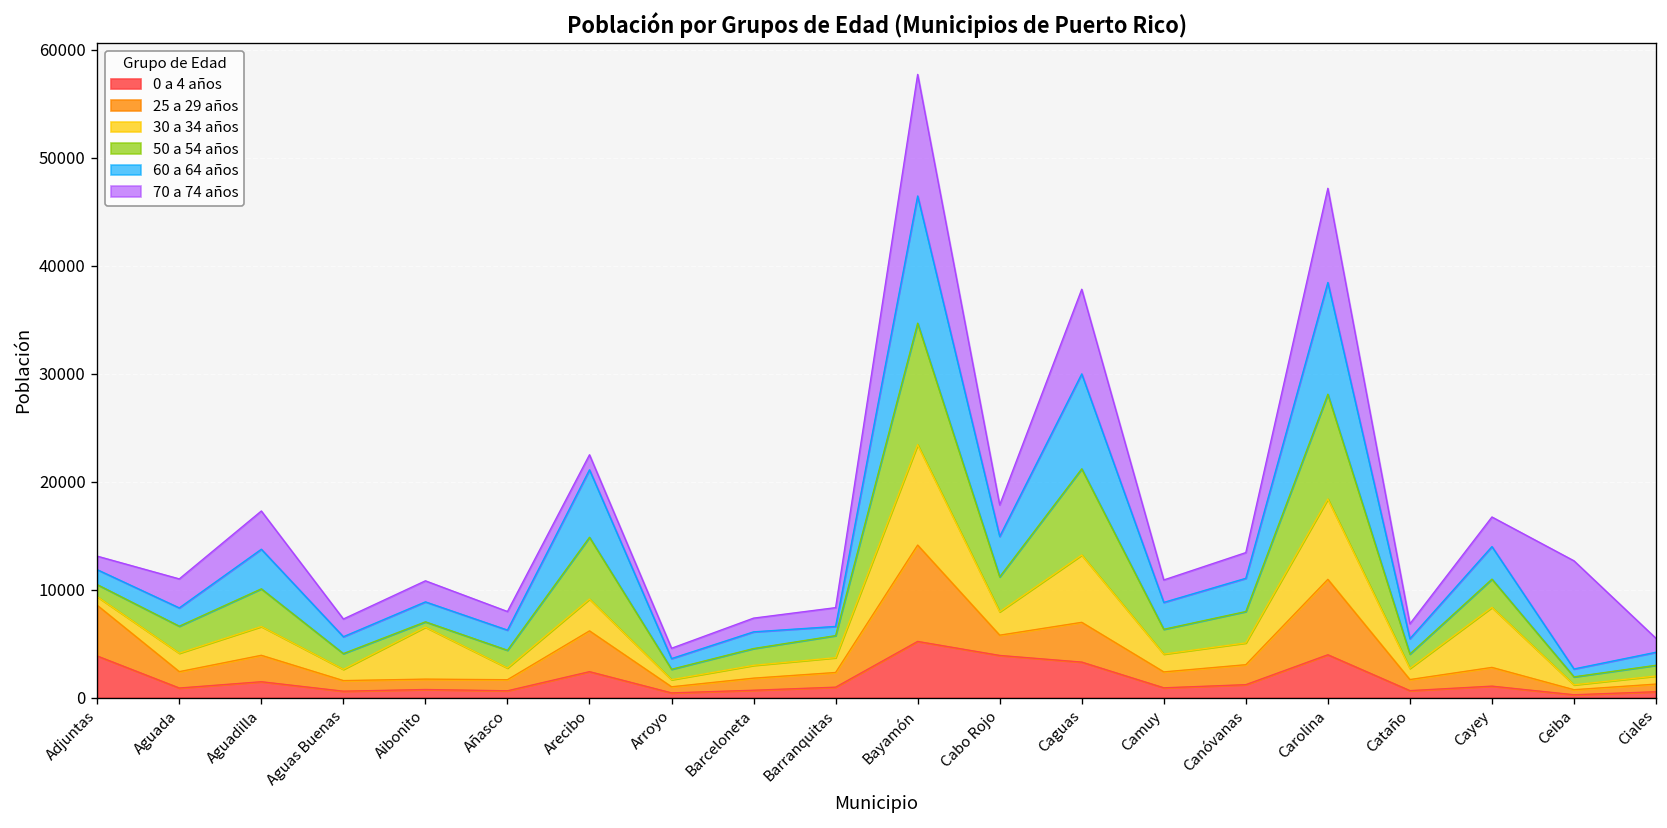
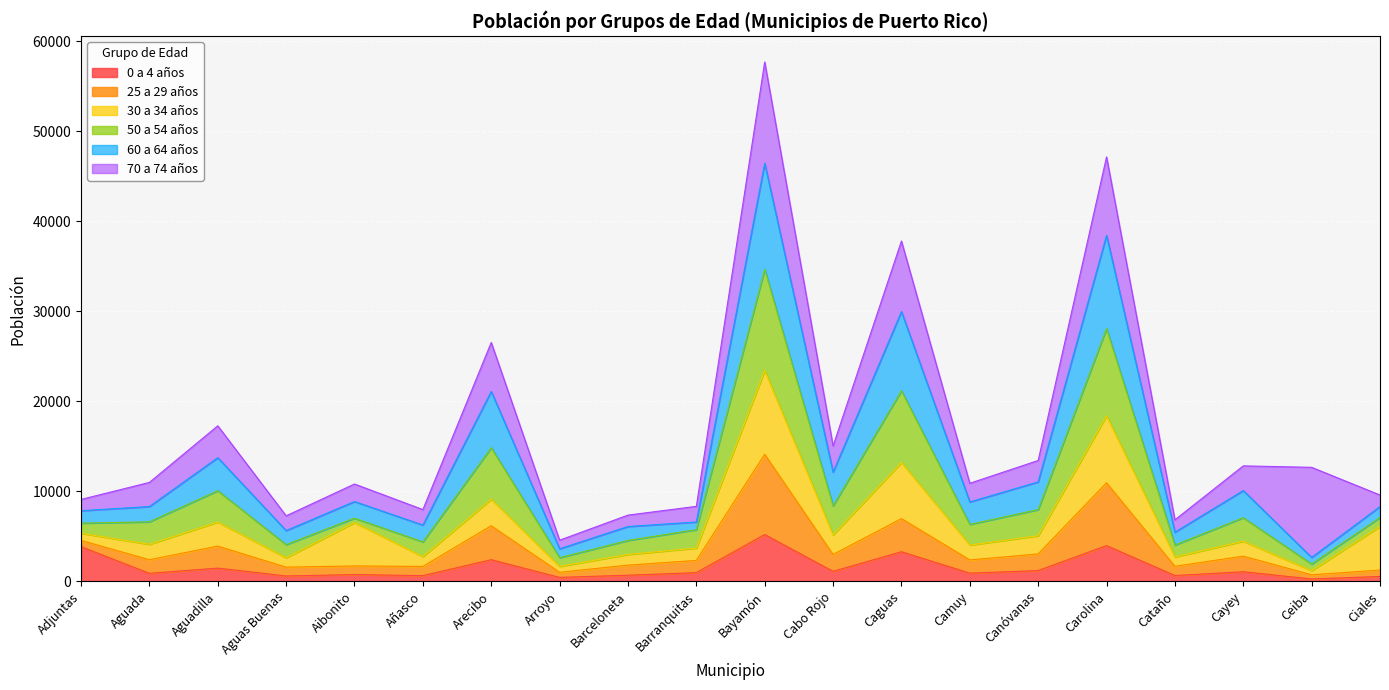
25 a 29 años, Adjuntas: 5000 -> 1000
70 a 74 años, Arecibo: 1000 -> 5000
0 a 4 años, Cabo Rojo: 4000 -> 1000
30 a 34 años, Cayey: 6000 -> 2000
30 a 34 años, Ciales: 1000 -> 5000
